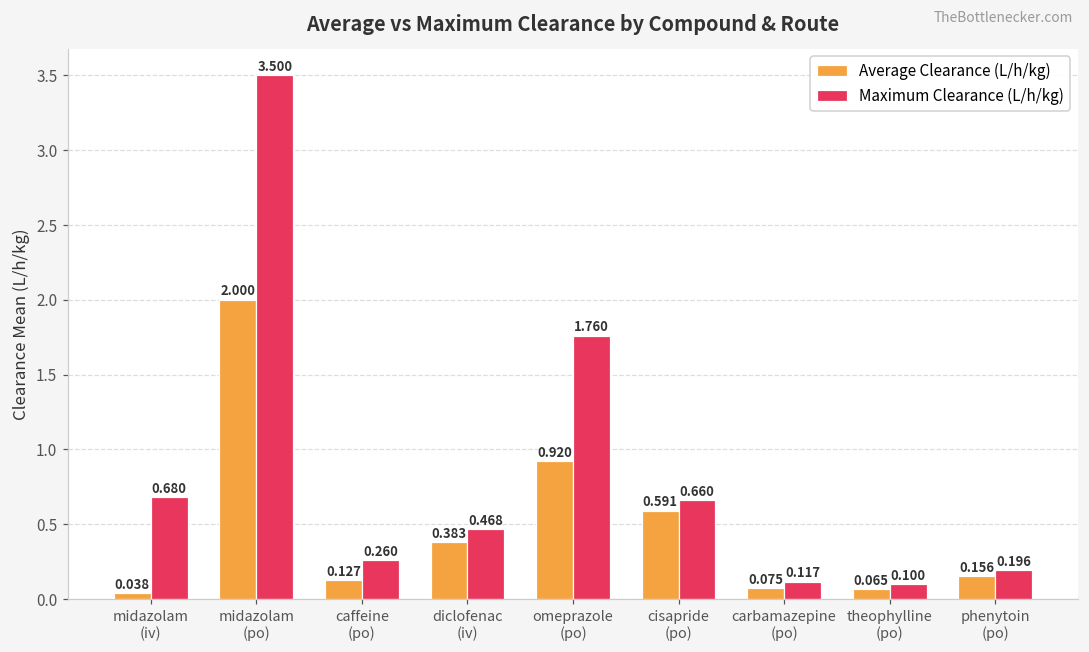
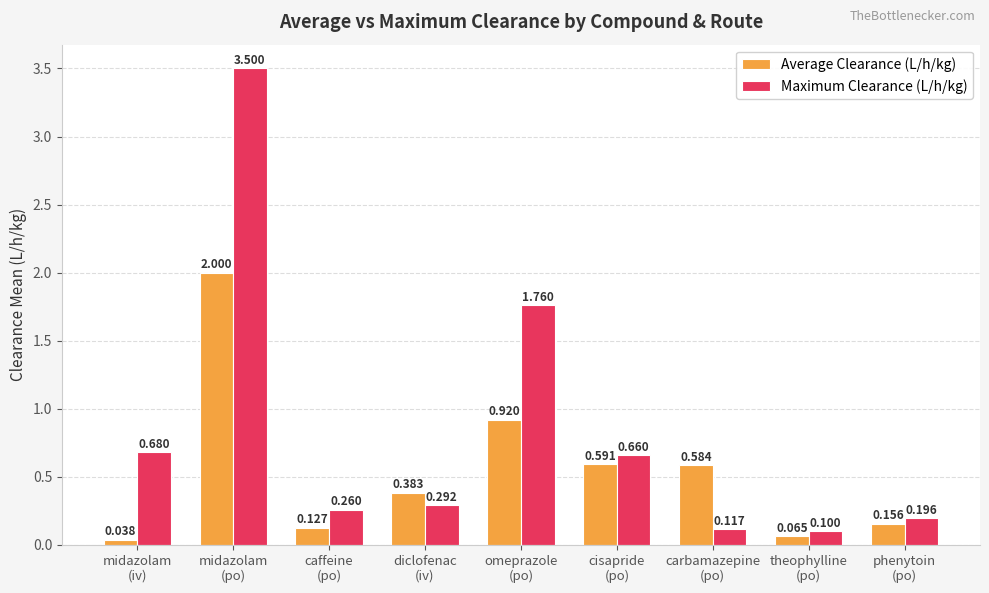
Maximum Clearance (L/h/kg), diclofenac (iv): 0.468 -> 0.292
Average Clearance (L/h/kg), carbamazepine (po): 0.075 -> 0.584
